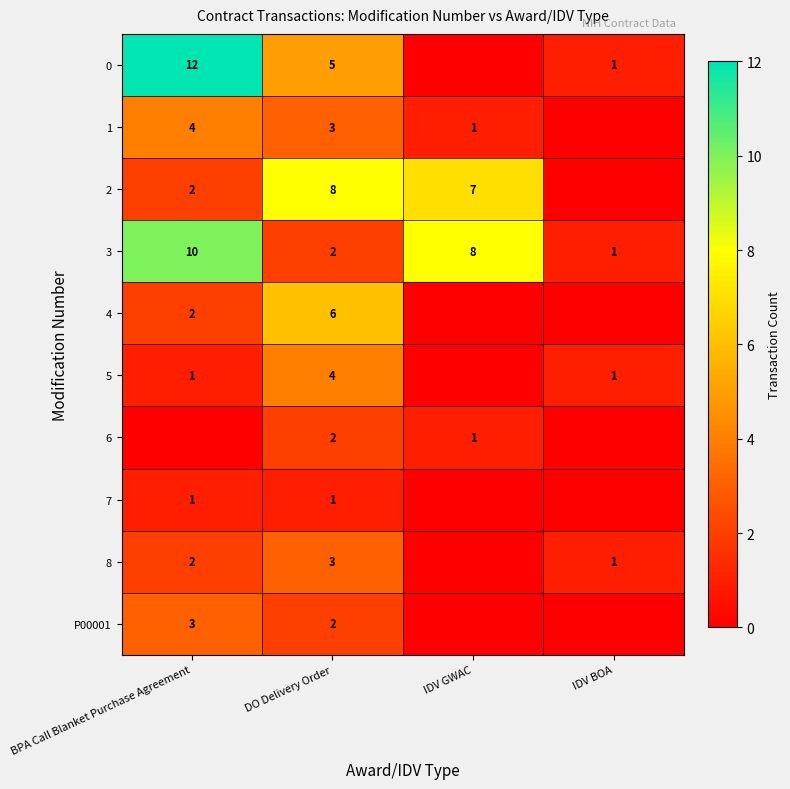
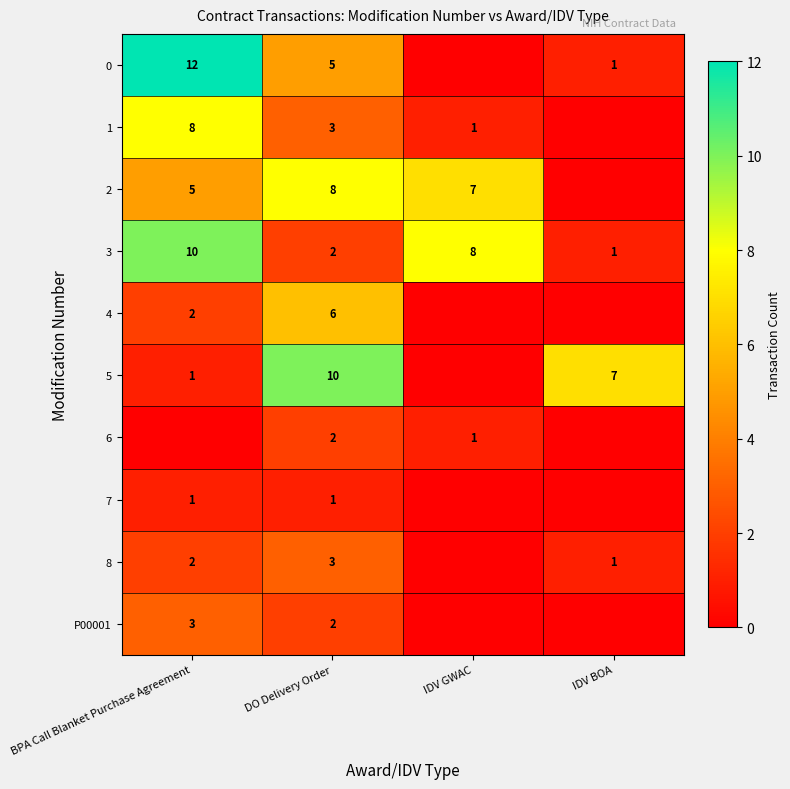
1, BPA Call Blanket Purchase Agreement: 4 -> 8
2, BPA Call Blanket Purchase Agreement: 2 -> 5
5, DO Delivery Order: 4 -> 10
5, IDV BOA: 1 -> 7
